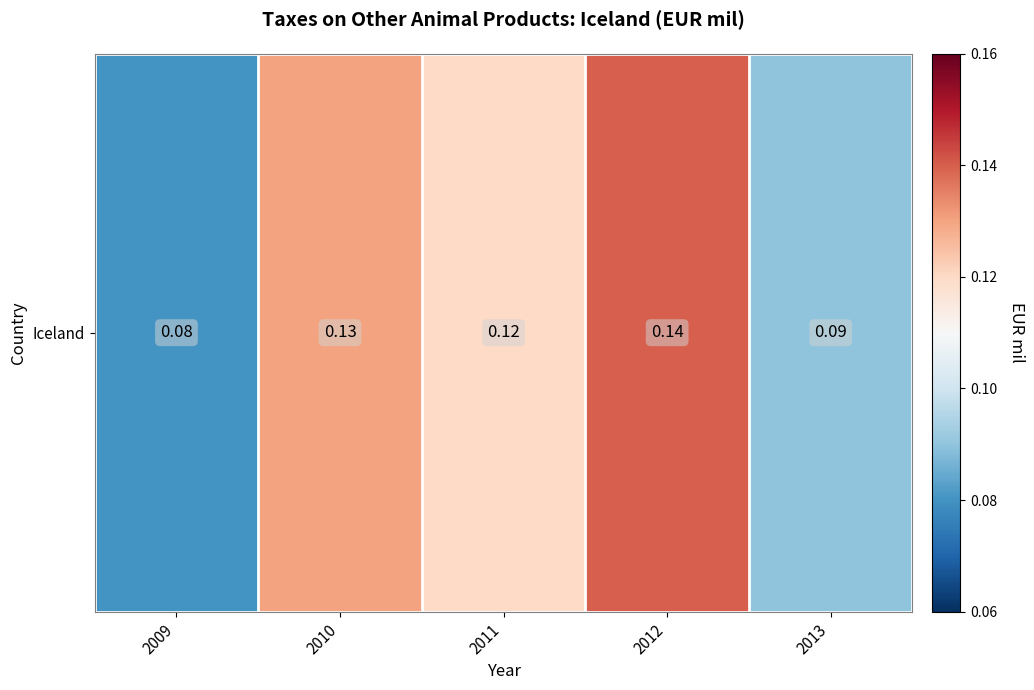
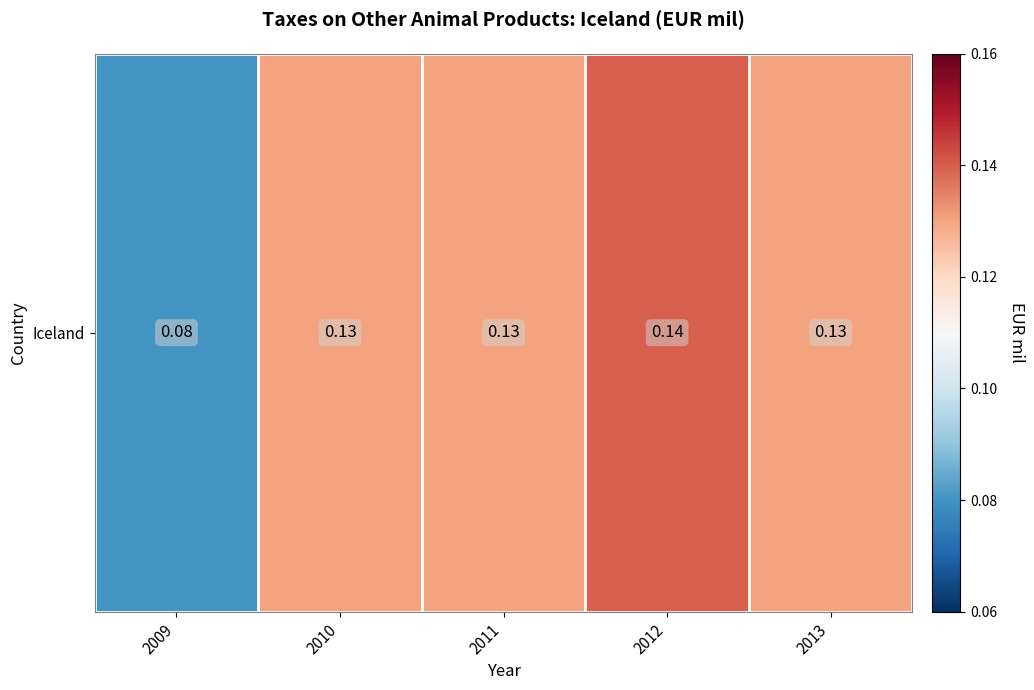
Iceland, 2011: 0.12 -> 0.13
Iceland, 2013: 0.09 -> 0.13
